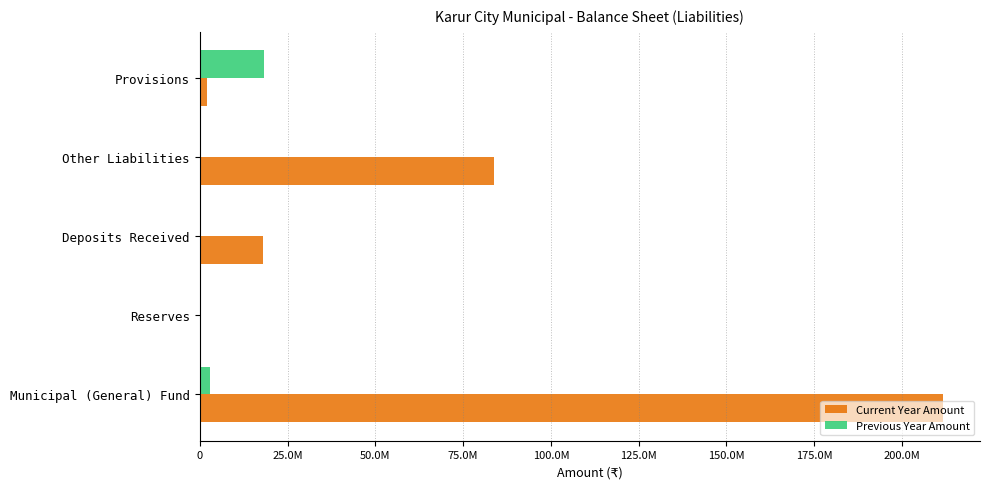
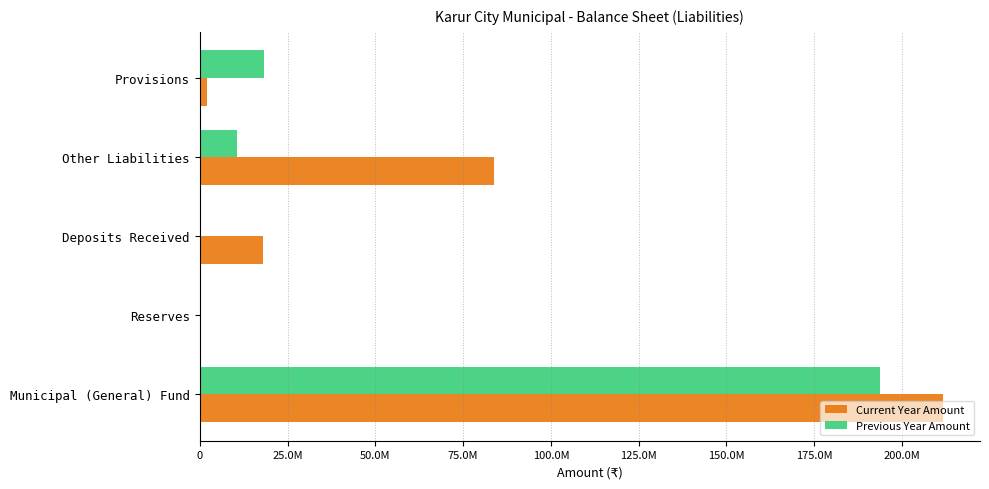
Previous Year Amount, Other Liabilities: 0 -> 11000000
Previous Year Amount, Municipal (General) Fund: 3000000 -> 194000000
